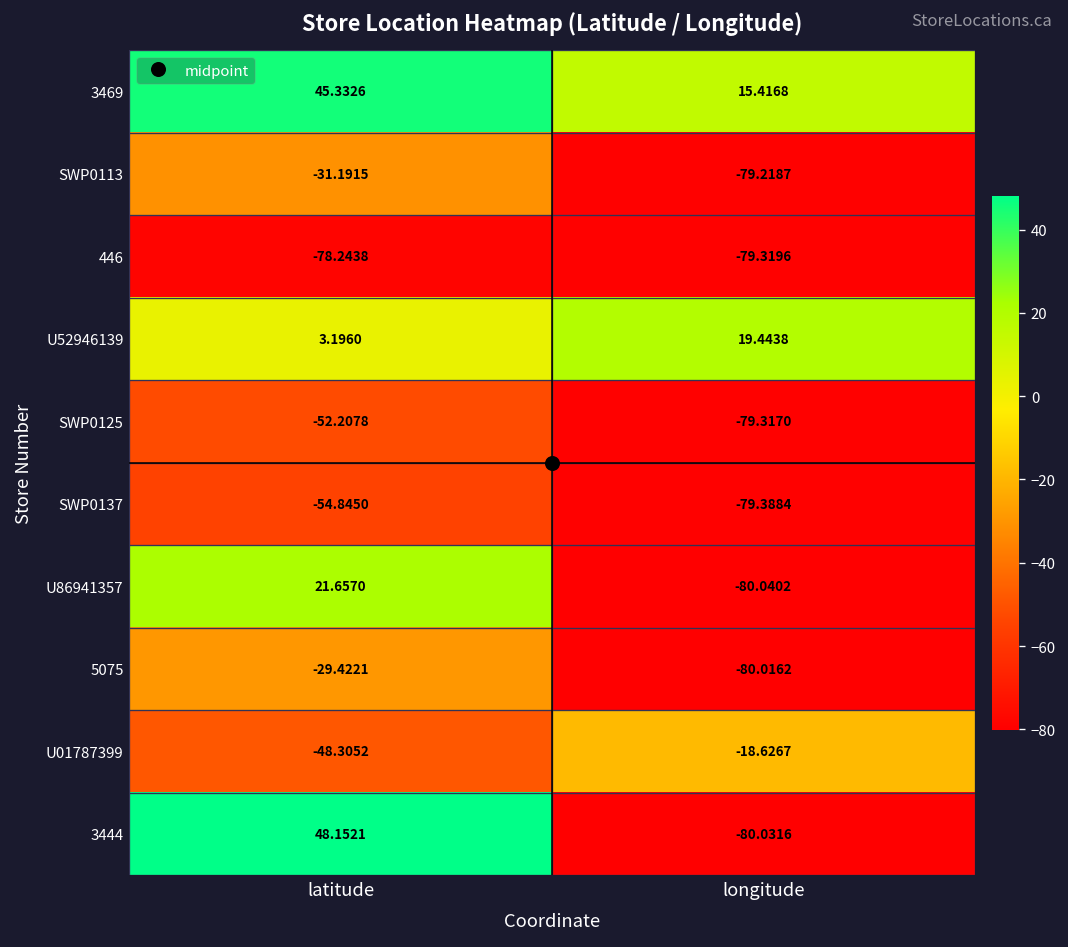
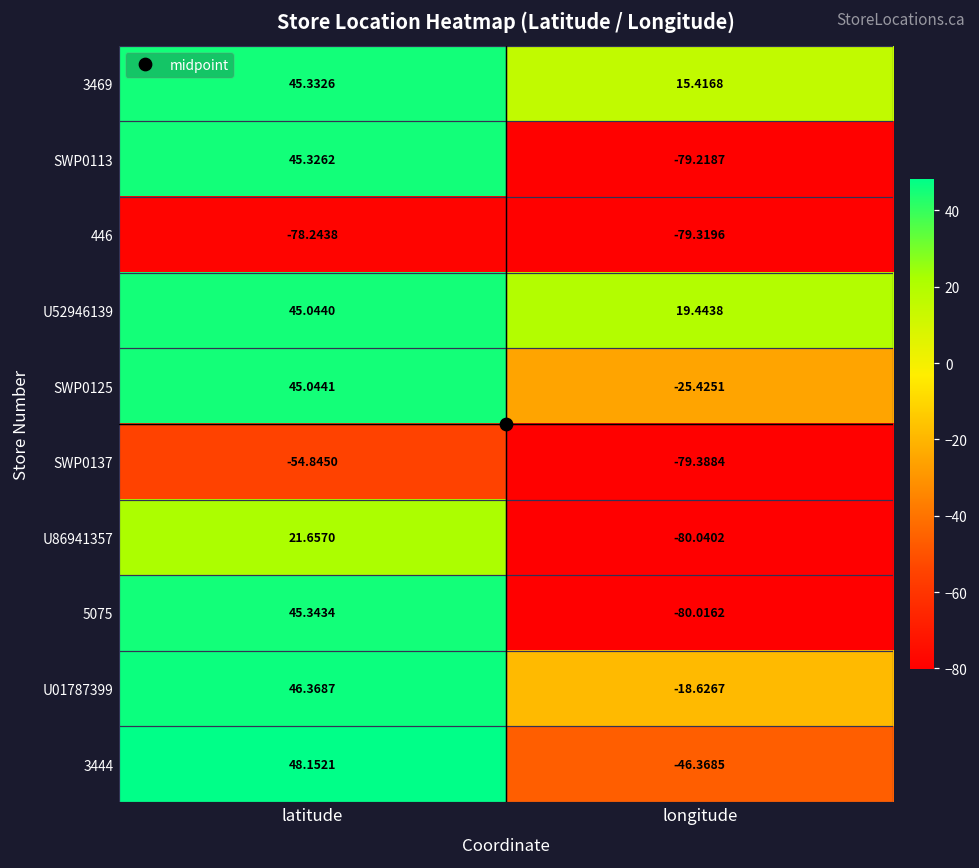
SWP0113, latitude: -31.1915 -> 45.3262
U52946139, latitude: 3.1960 -> 45.0440
SWP0125, latitude: -52.2078 -> 45.0441
SWP0125, longitude: -79.3170 -> -25.4251
5075, latitude: -29.4221 -> 45.3434
U01787399, latitude: -48.3052 -> 46.3687
3444, longitude: -80.0316 -> -46.3685
